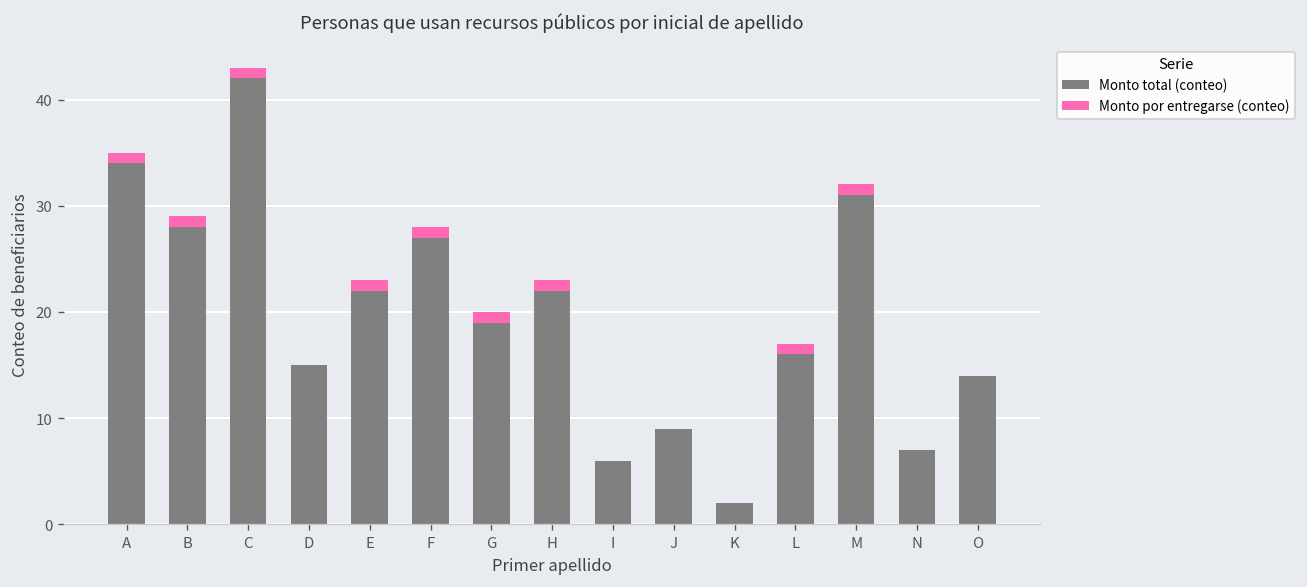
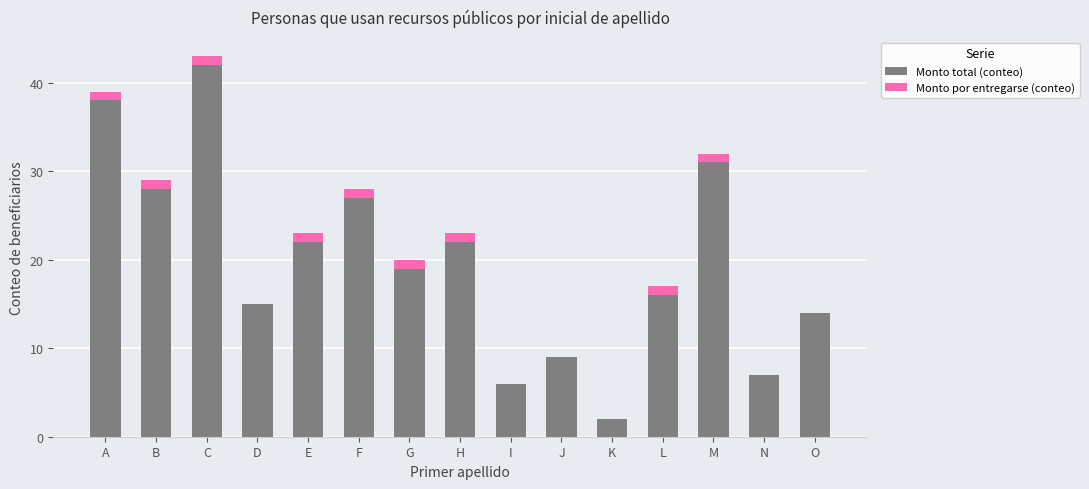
Monto total (conteo), A: 34 -> 38
